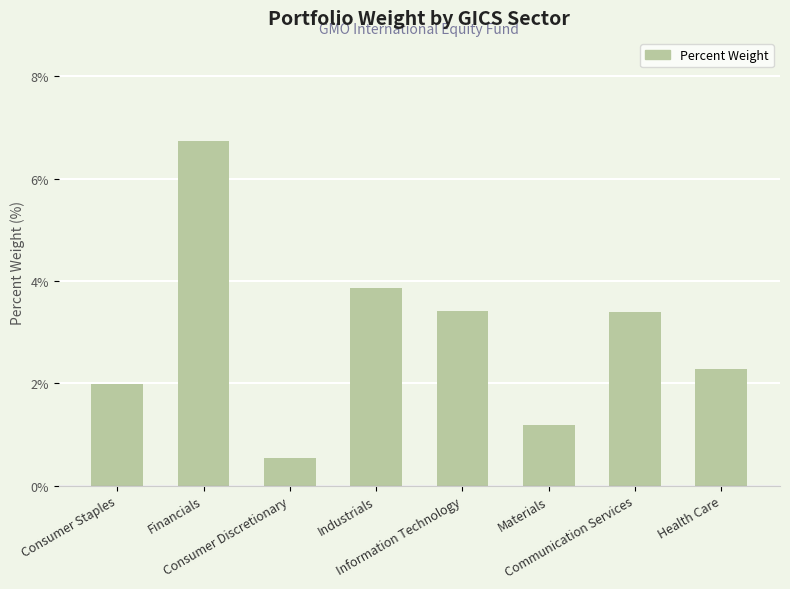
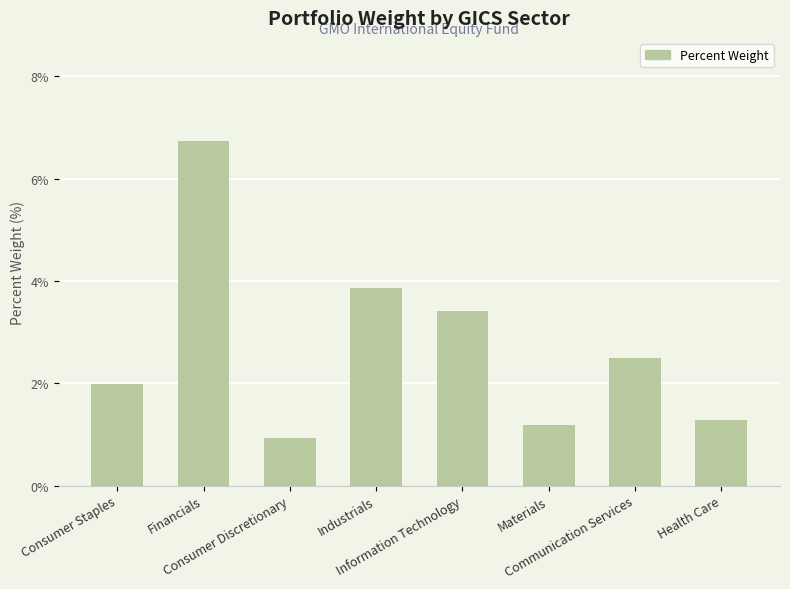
Consumer Discretionary: 0.5% -> 0.9%
Communication Services: 3.4% -> 2.5%
Health Care: 2.3% -> 1.3%
